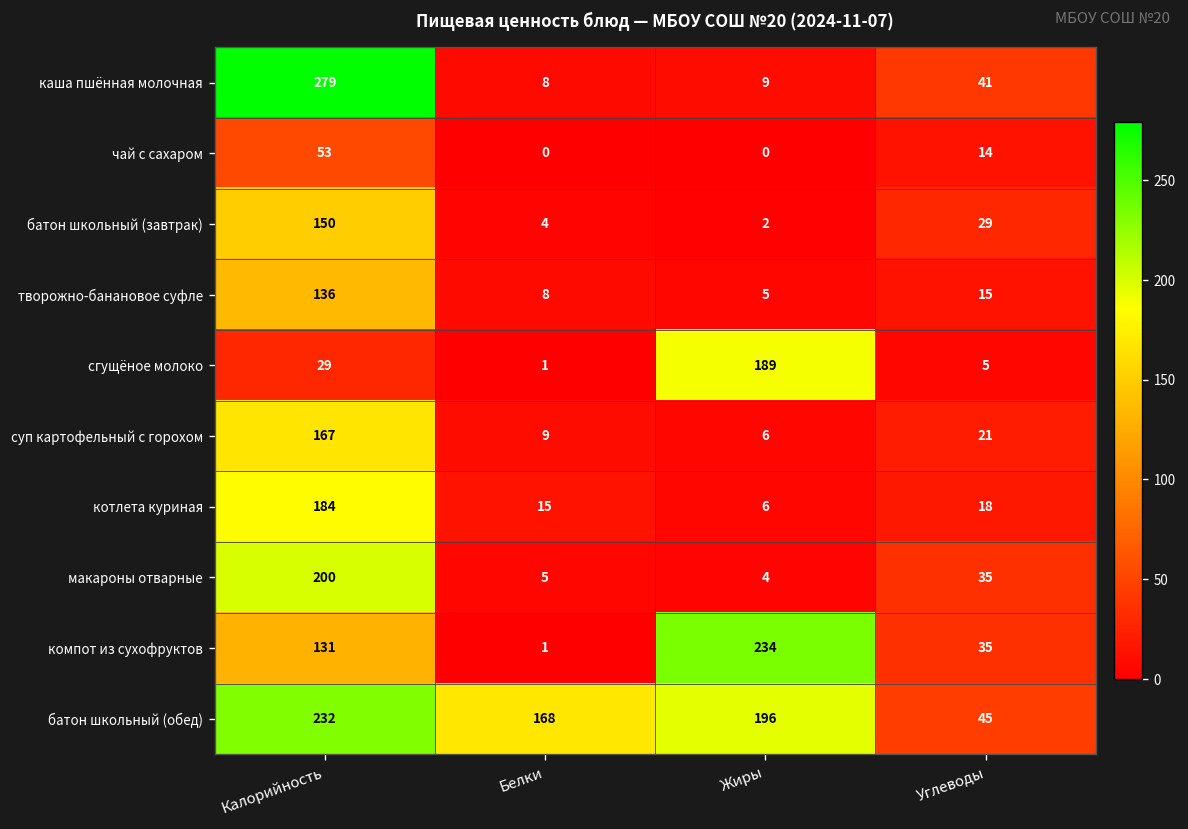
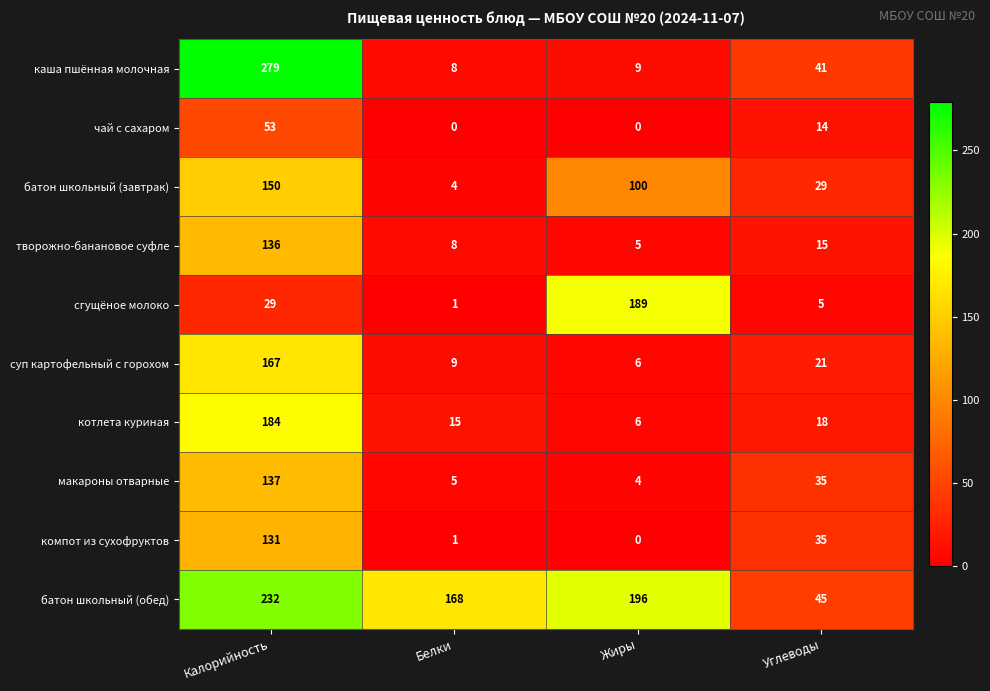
батон школьный (завтрак), Жиры: 2 -> 100
макароны отварные, Калорийность: 200 -> 137
компот из сухофруктов, Жиры: 234 -> 0
